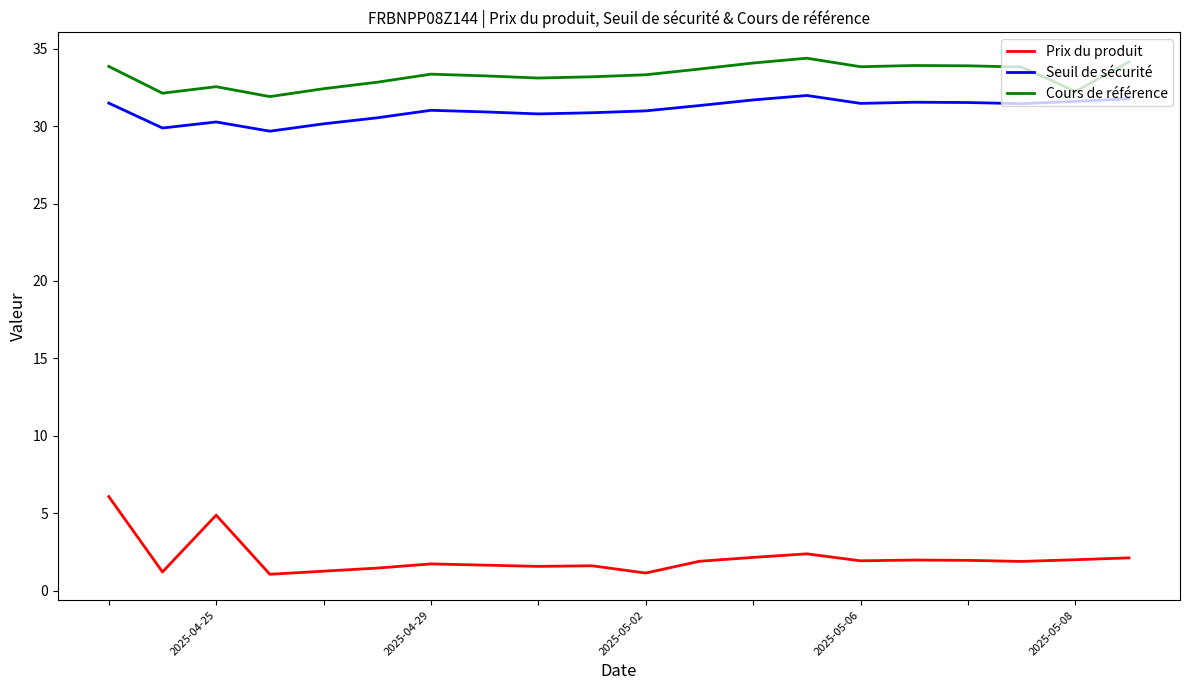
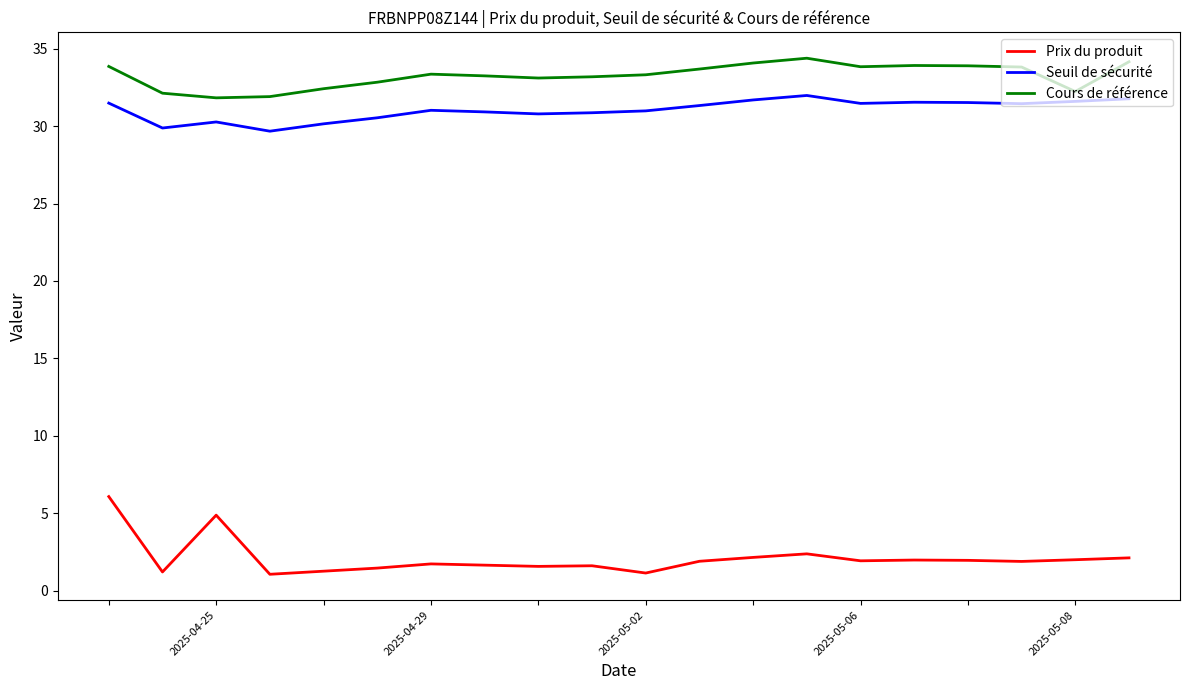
Cours de référence, 2025-04-25: 32.6 -> 31.8
